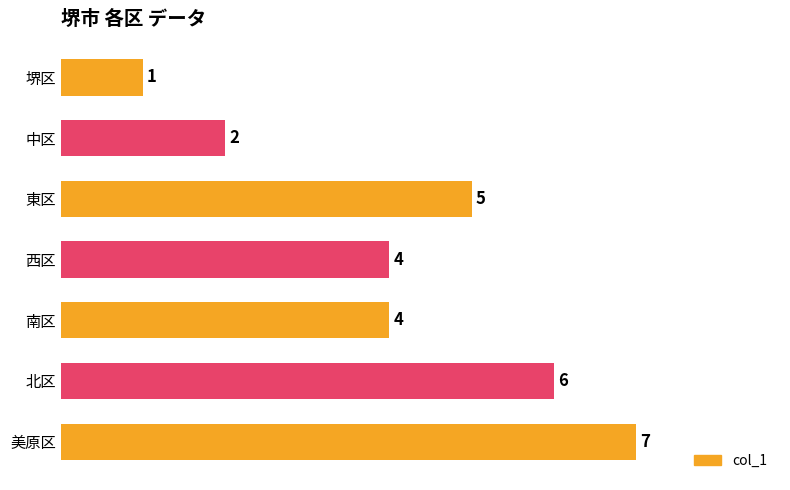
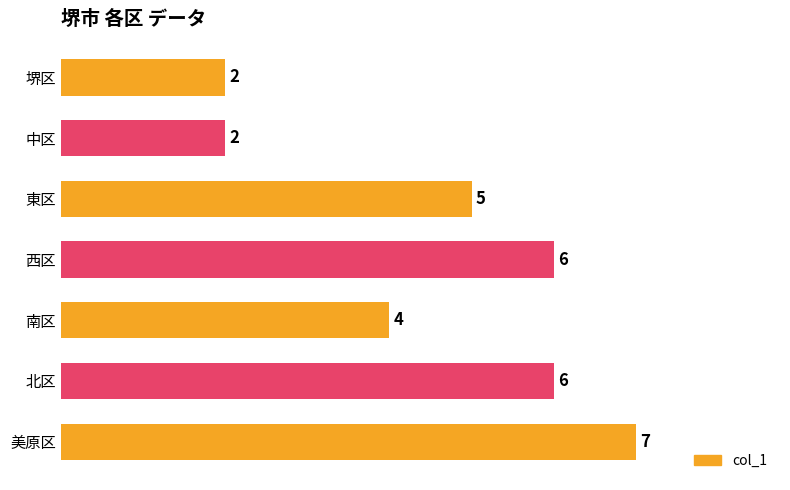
堺区: 1 -> 2
西区: 4 -> 6
